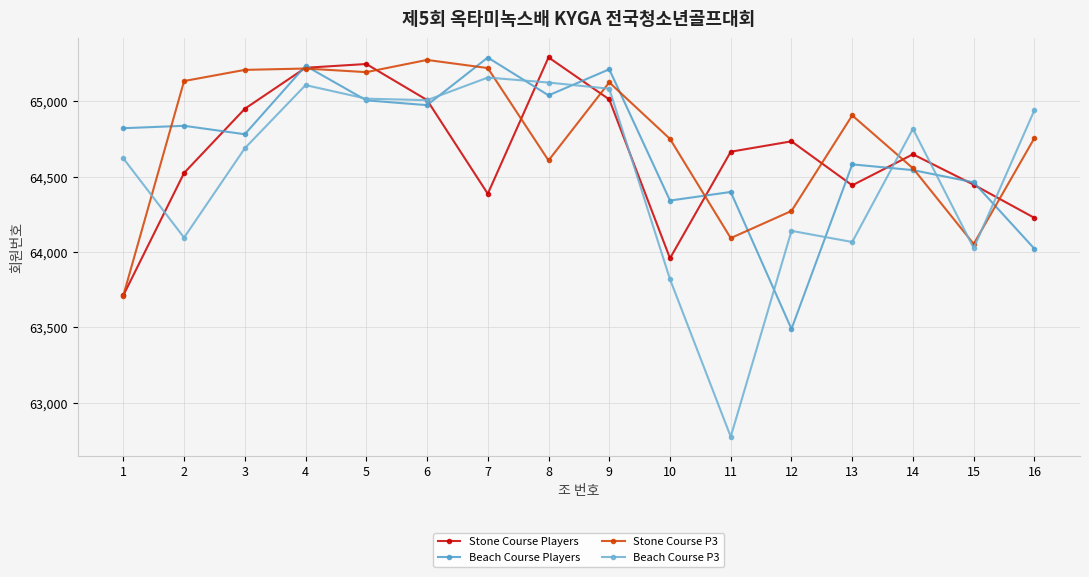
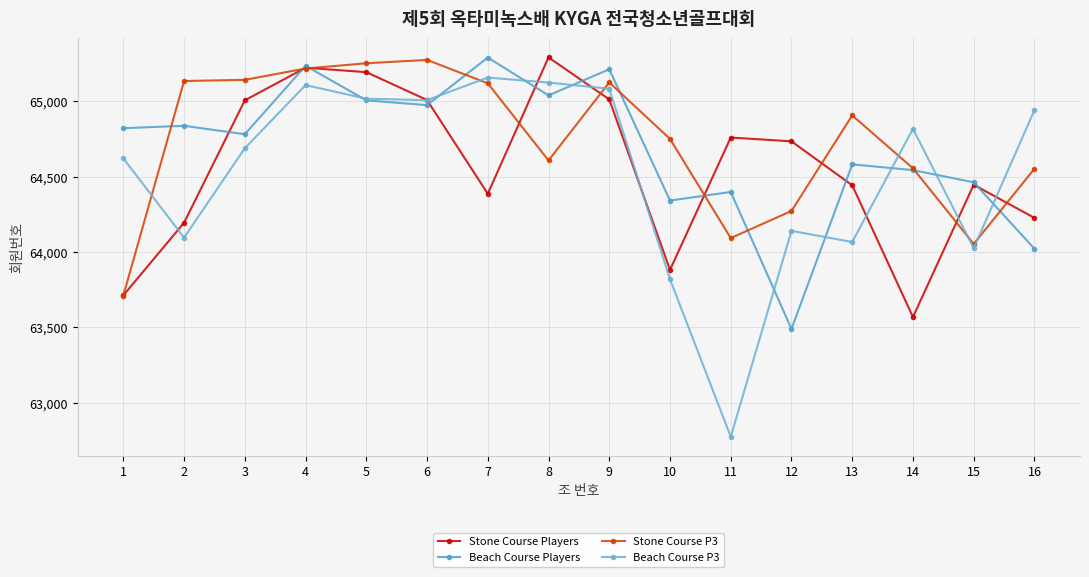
Stone Course Players, 2: 64,530 -> 64,200
Stone Course Players, 3: 64,950 -> 65,010
Stone Course P3, 3: 65,210 -> 65,140
Stone Course Players, 5: 65,250 -> 65,190
Stone Course P3, 5: 65,190 -> 65,250
Stone Course P3, 7: 65,220 -> 65,120
Stone Course Players, 10: 63,960 -> 63,880
Stone Course Players, 11: 64,670 -> 64,760
Stone Course Players, 14: 64,650 -> 63,570
Stone Course P3, 16: 64,760 -> 64,550
